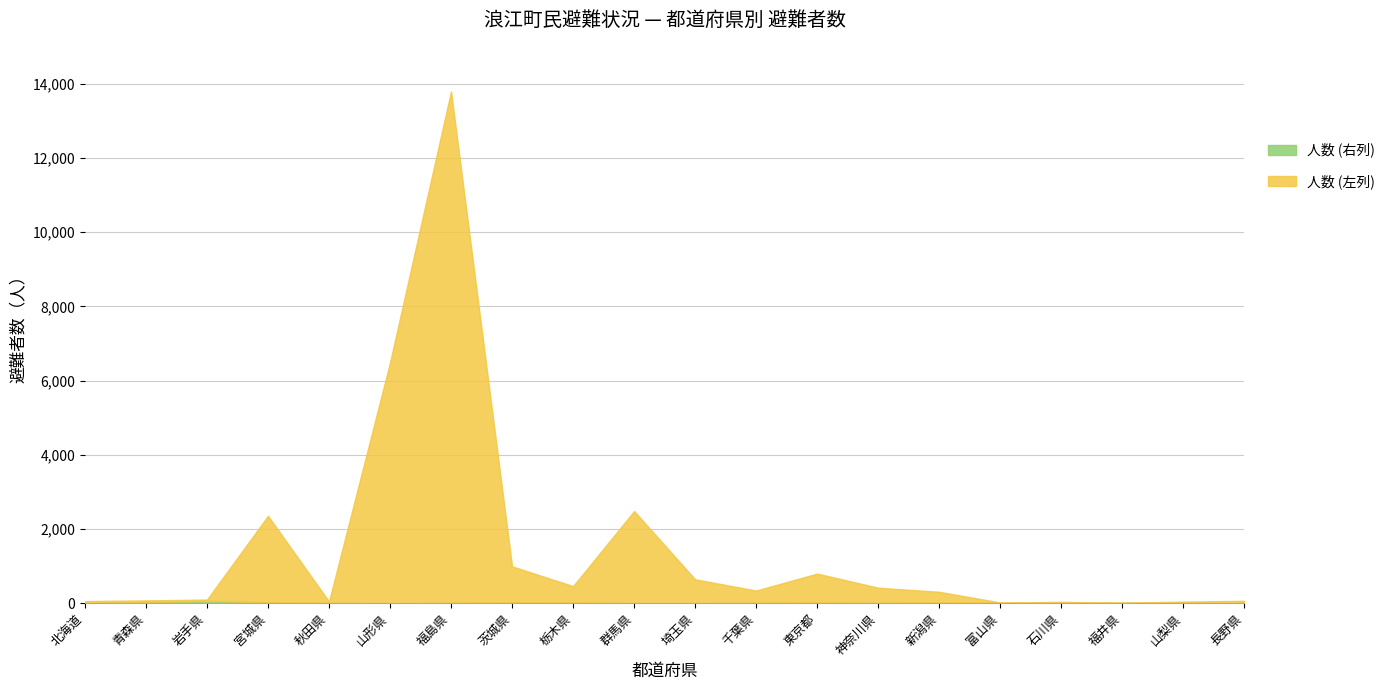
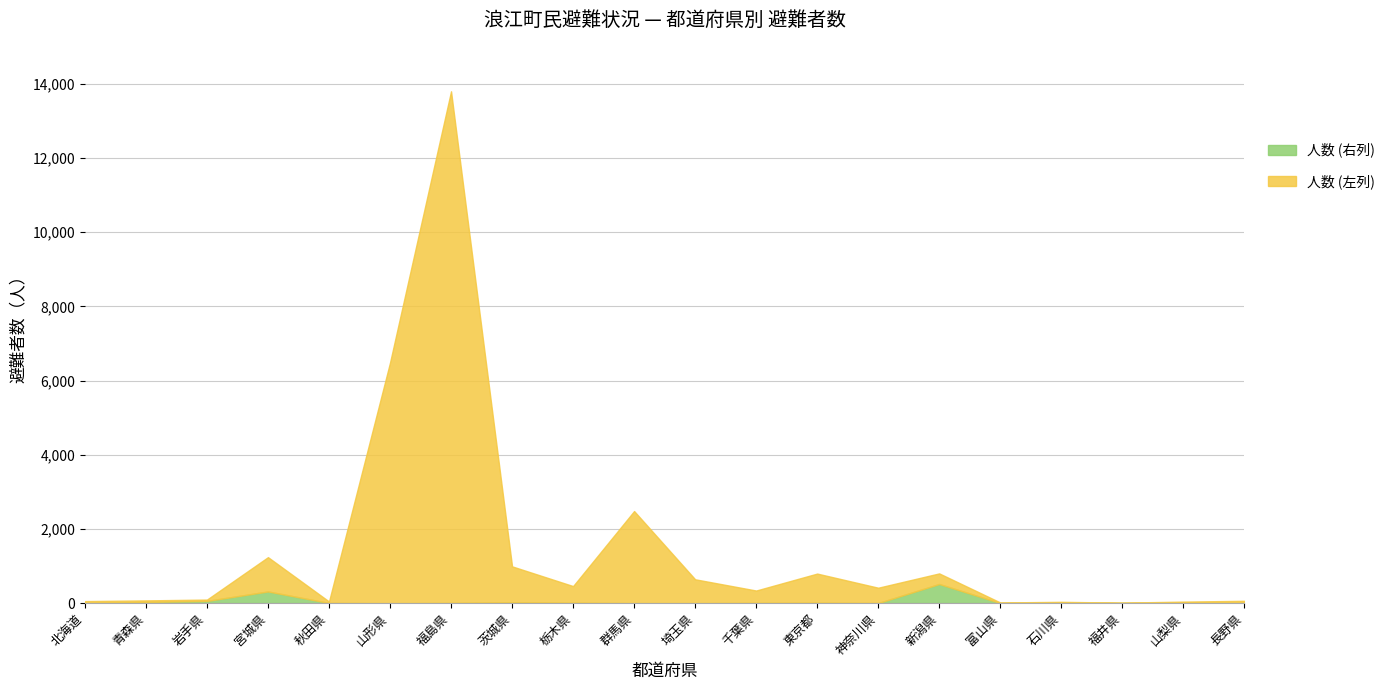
人数 (右列), 宮城県: 0 -> 300
人数 (左列), 宮城県: 2,300 -> 900
人数 (右列), 新潟県: 0 -> 500
